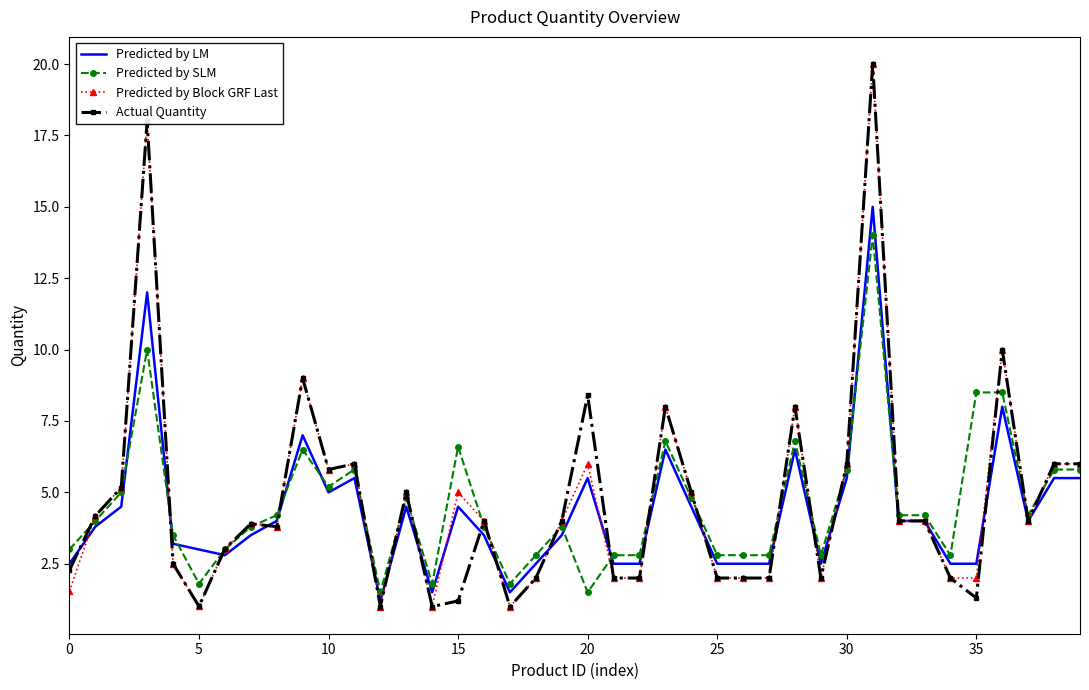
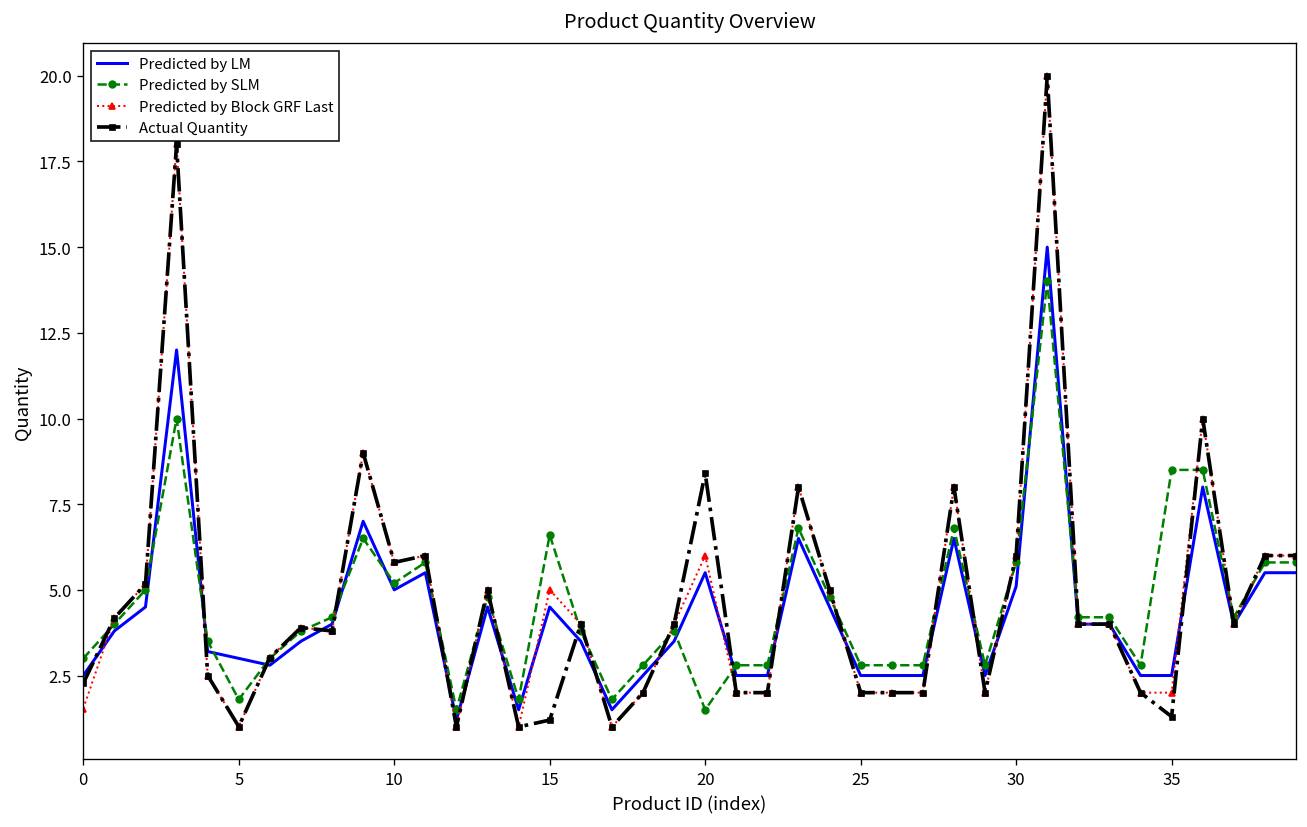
Predicted by LM, 30: 5.5 -> 5.1
